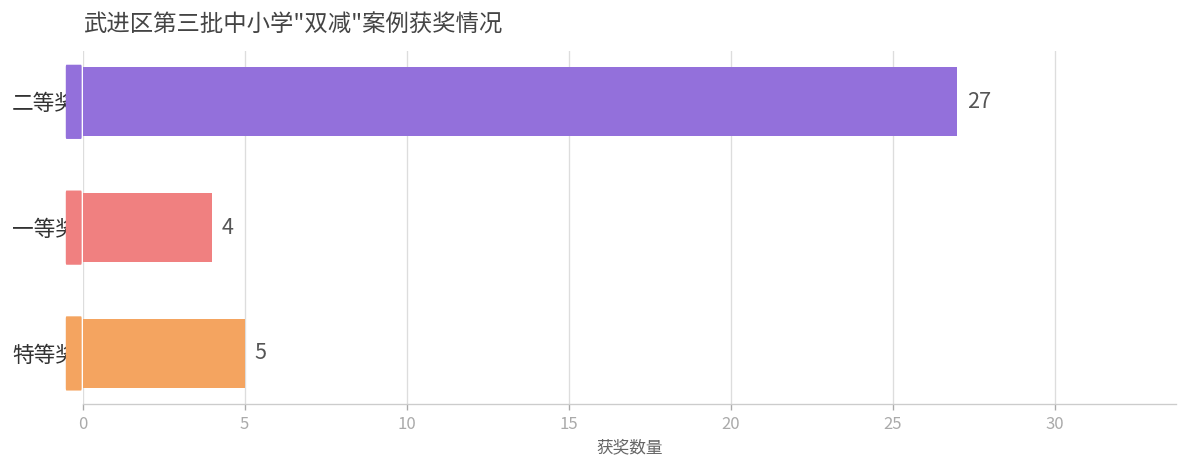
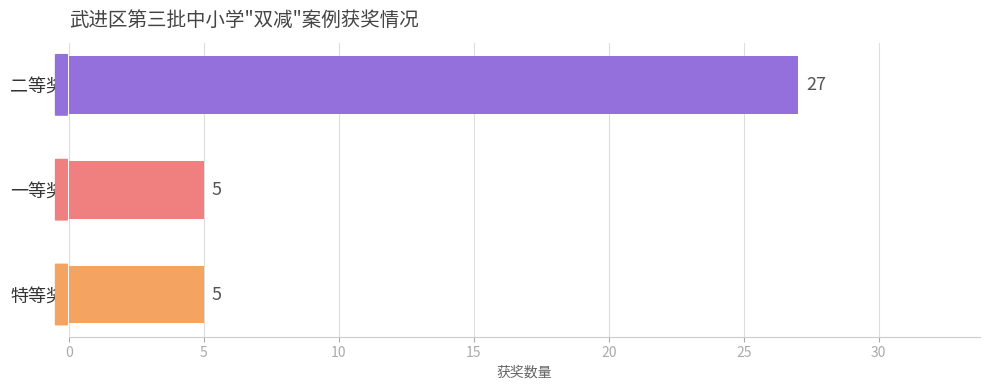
一等奖: 4 -> 5
